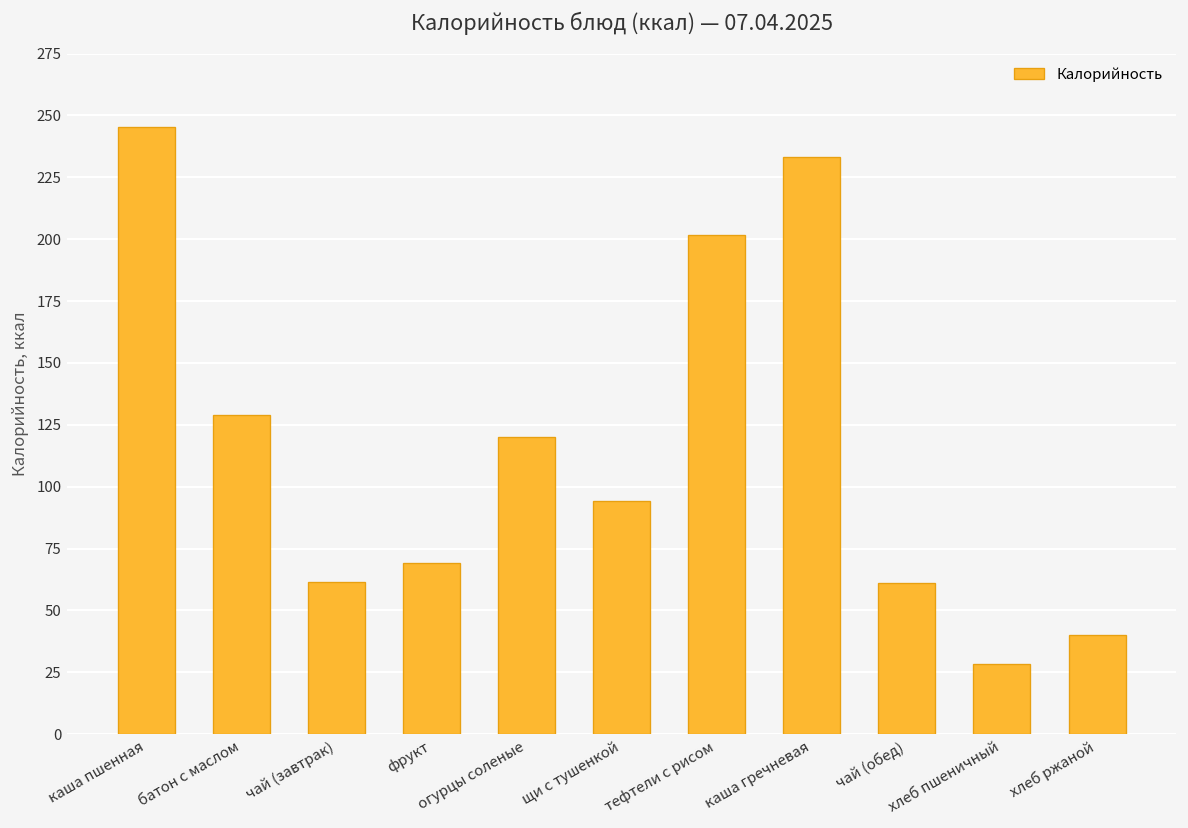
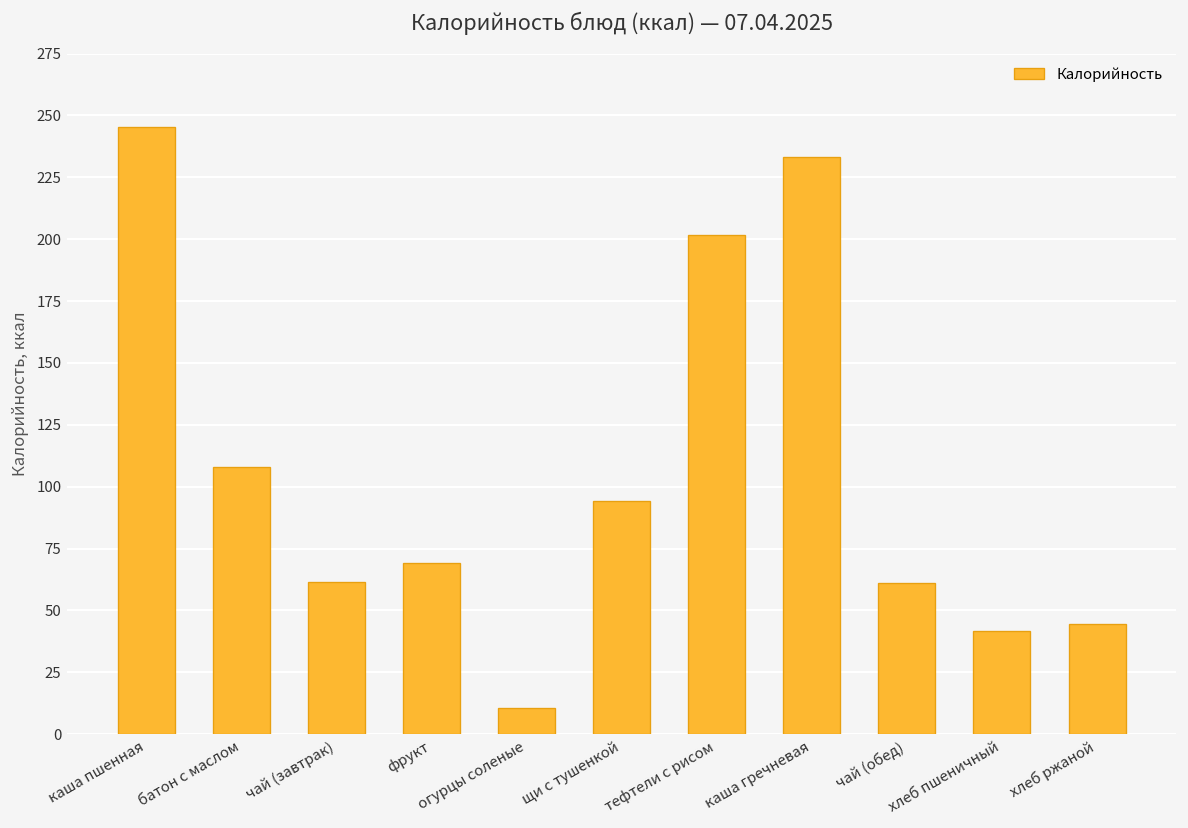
батон с маслом: 129 -> 108
огурцы соленые: 120 -> 10
хлеб пшеничный: 28 -> 42
хлеб ржаной: 40 -> 45
